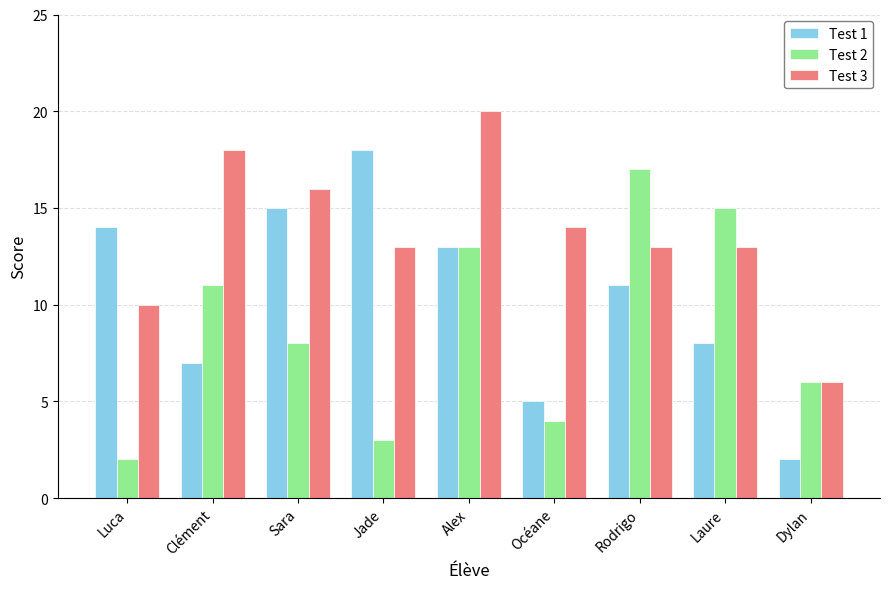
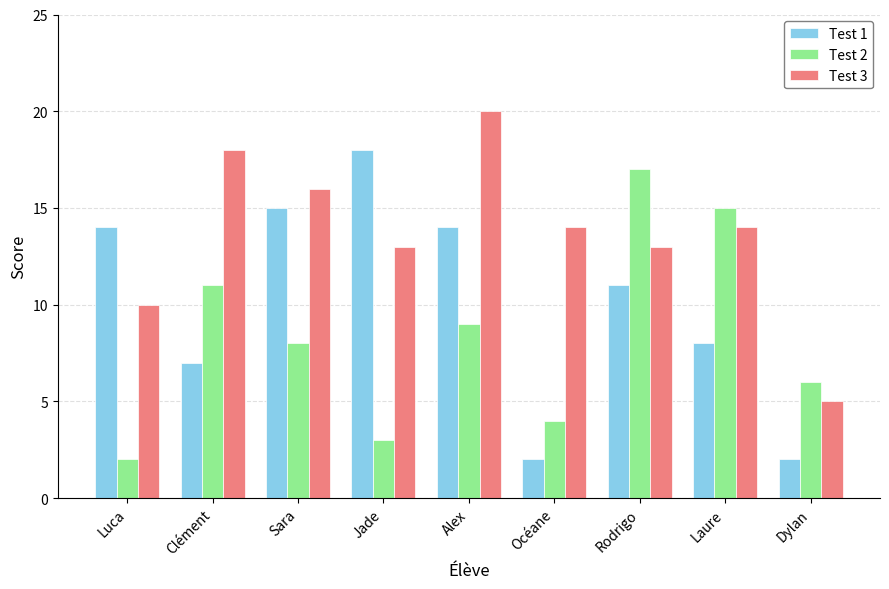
Test 1, Alex: 13 -> 14
Test 2, Alex: 13 -> 9
Test 1, Océane: 5 -> 2
Test 3, Laure: 13 -> 14
Test 3, Dylan: 6 -> 5
